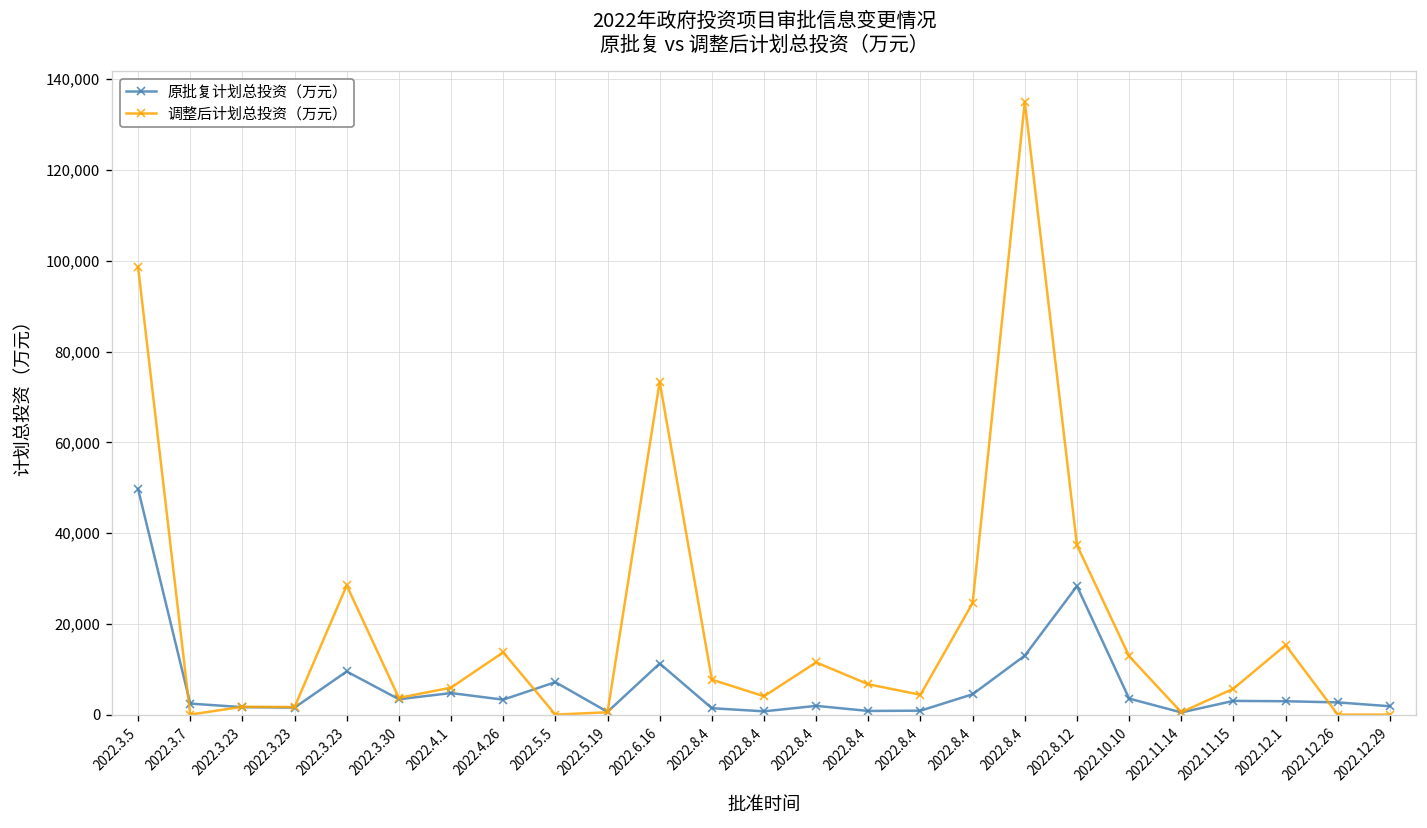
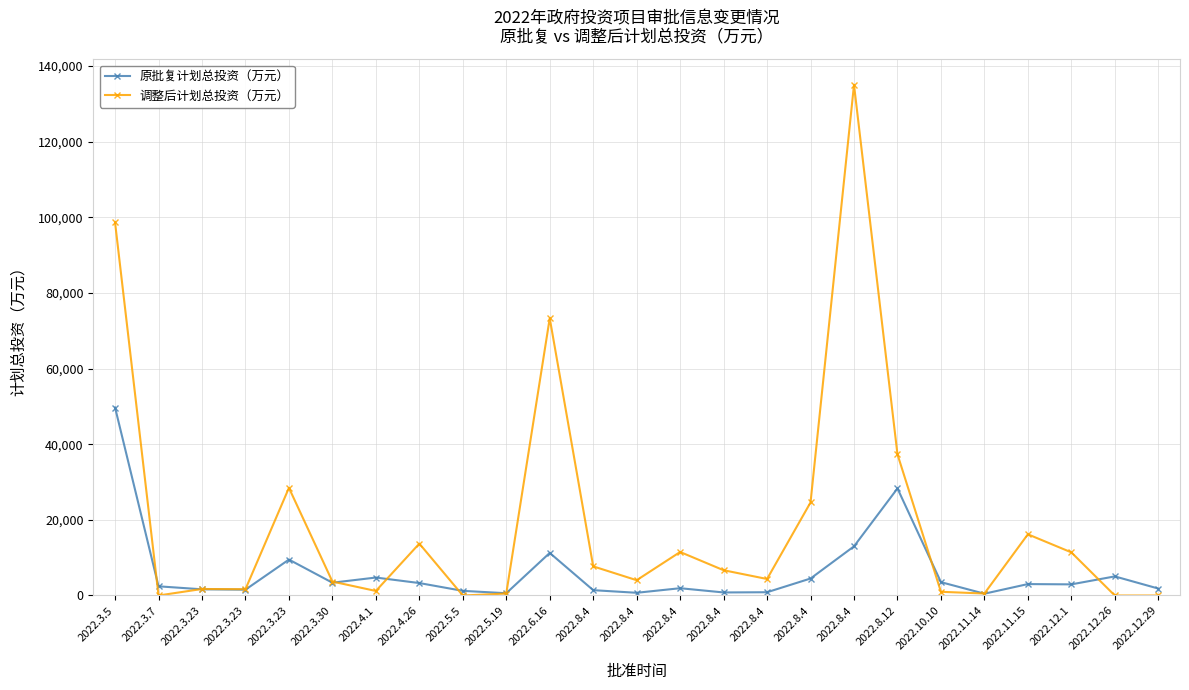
调整后计划总投资（万元）, 2022.4.1: 6,000 -> 1,000
原批复计划总投资（万元）, 2022.5.5: 7,000 -> 1,000
调整后计划总投资（万元）, 2022.10.10: 13,000 -> 1,000
调整后计划总投资（万元）, 2022.11.15: 6,000 -> 16,000
调整后计划总投资（万元）, 2022.12.1: 15,000 -> 11,000
原批复计划总投资（万元）, 2022.12.26: 3,000 -> 5,000
